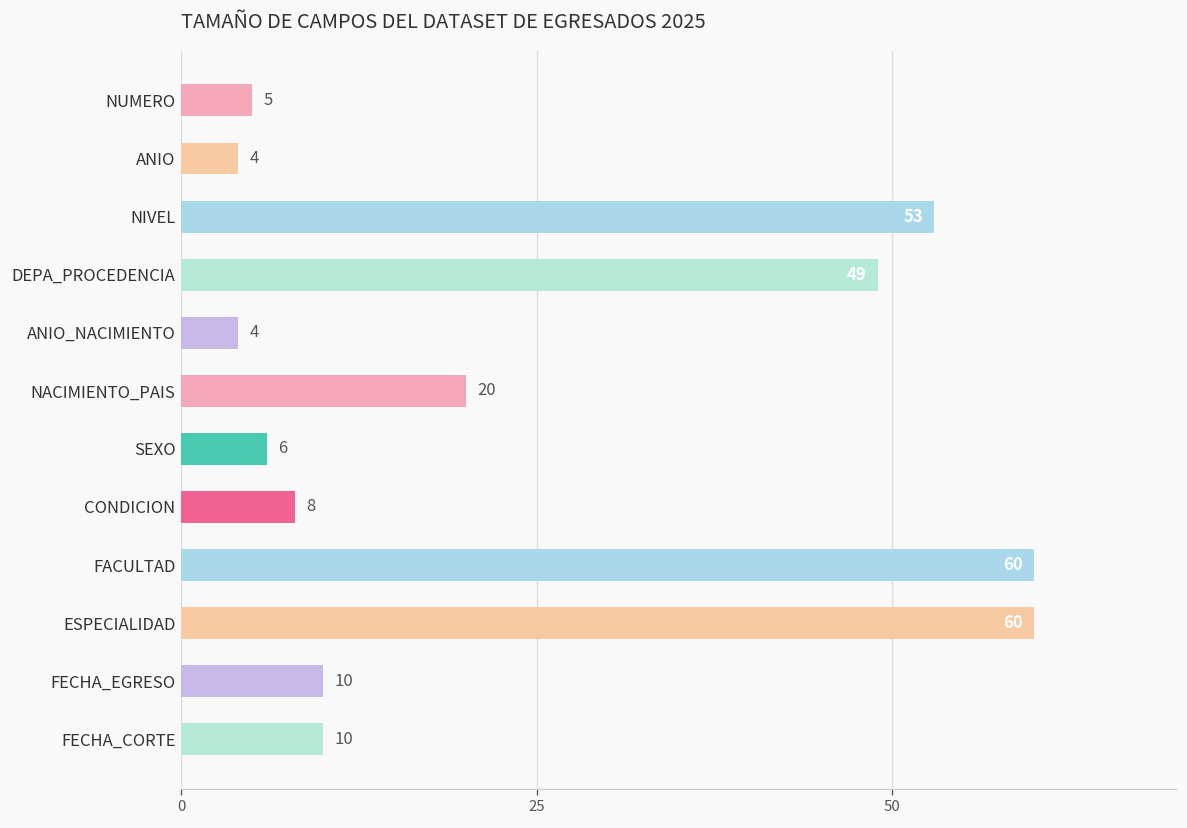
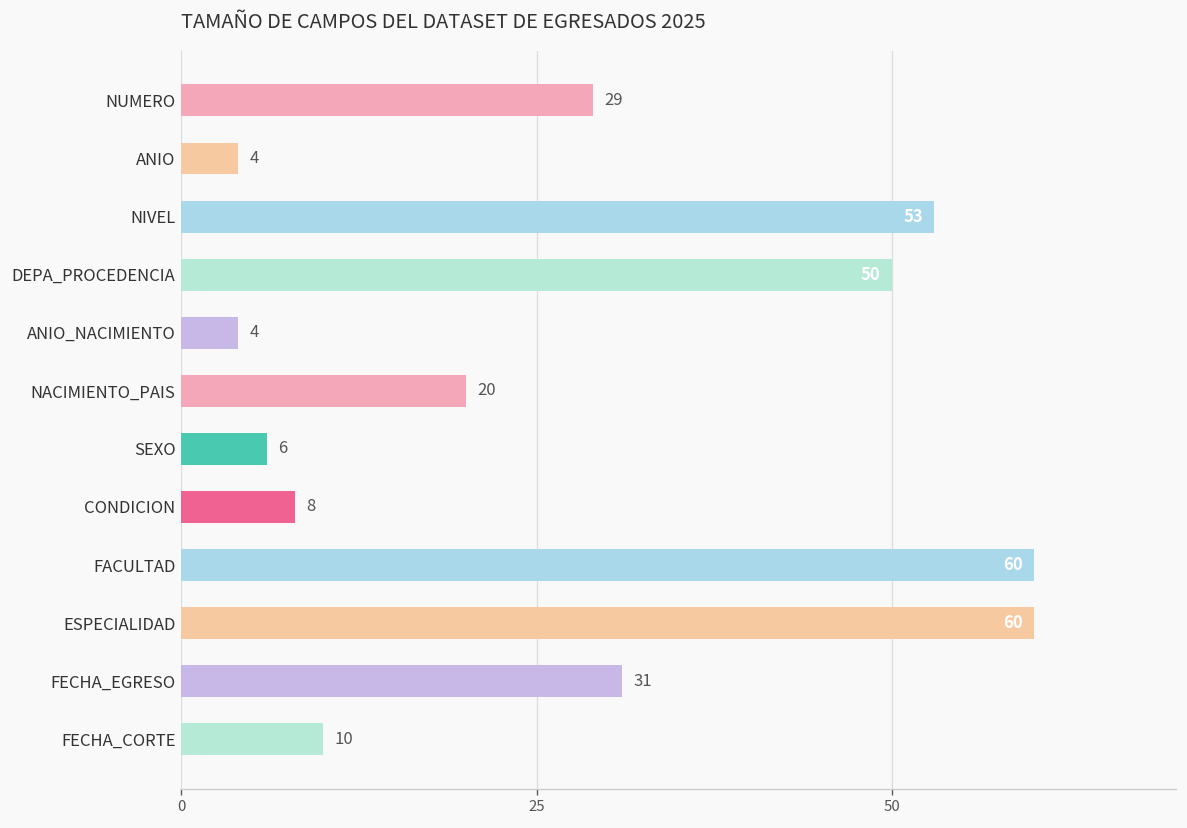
NUMERO: 5 -> 29
DEPA_PROCEDENCIA: 49 -> 50
FECHA_EGRESO: 10 -> 31
